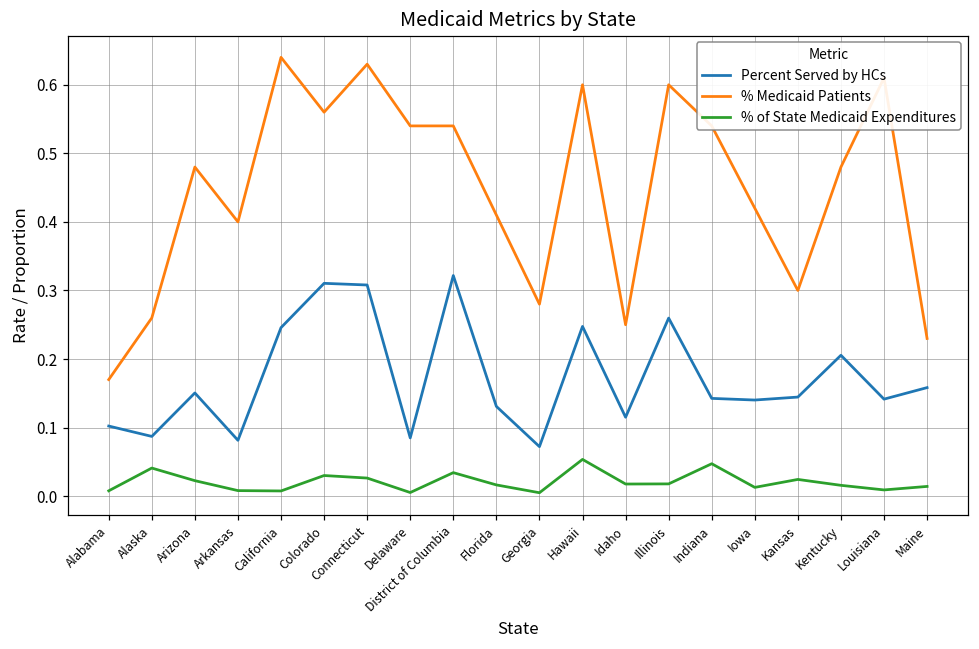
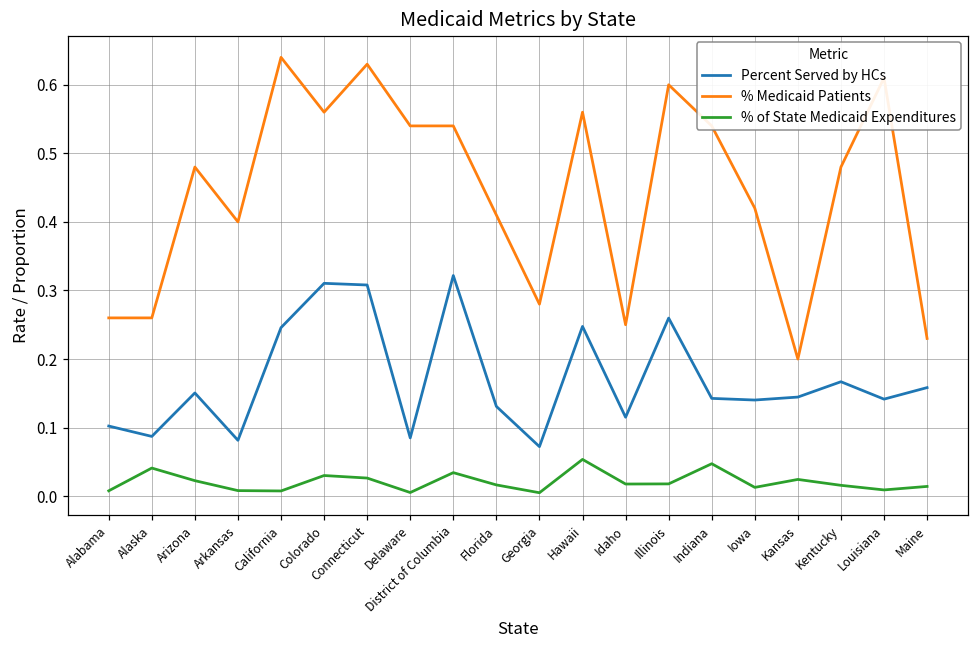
% Medicaid Patients, Alabama: 0.17 -> 0.26
% Medicaid Patients, Hawaii: 0.60 -> 0.56
% Medicaid Patients, Kansas: 0.3 -> 0.2
Percent Served by HCs, Kentucky: 0.21 -> 0.17
